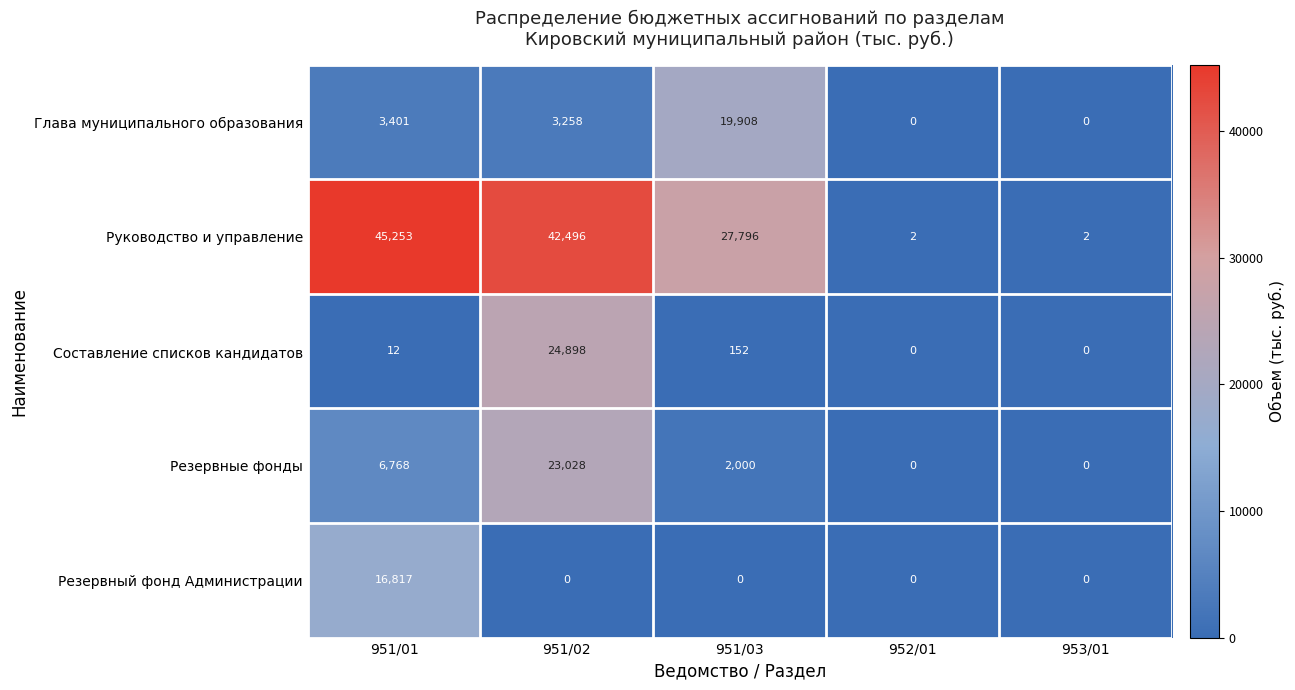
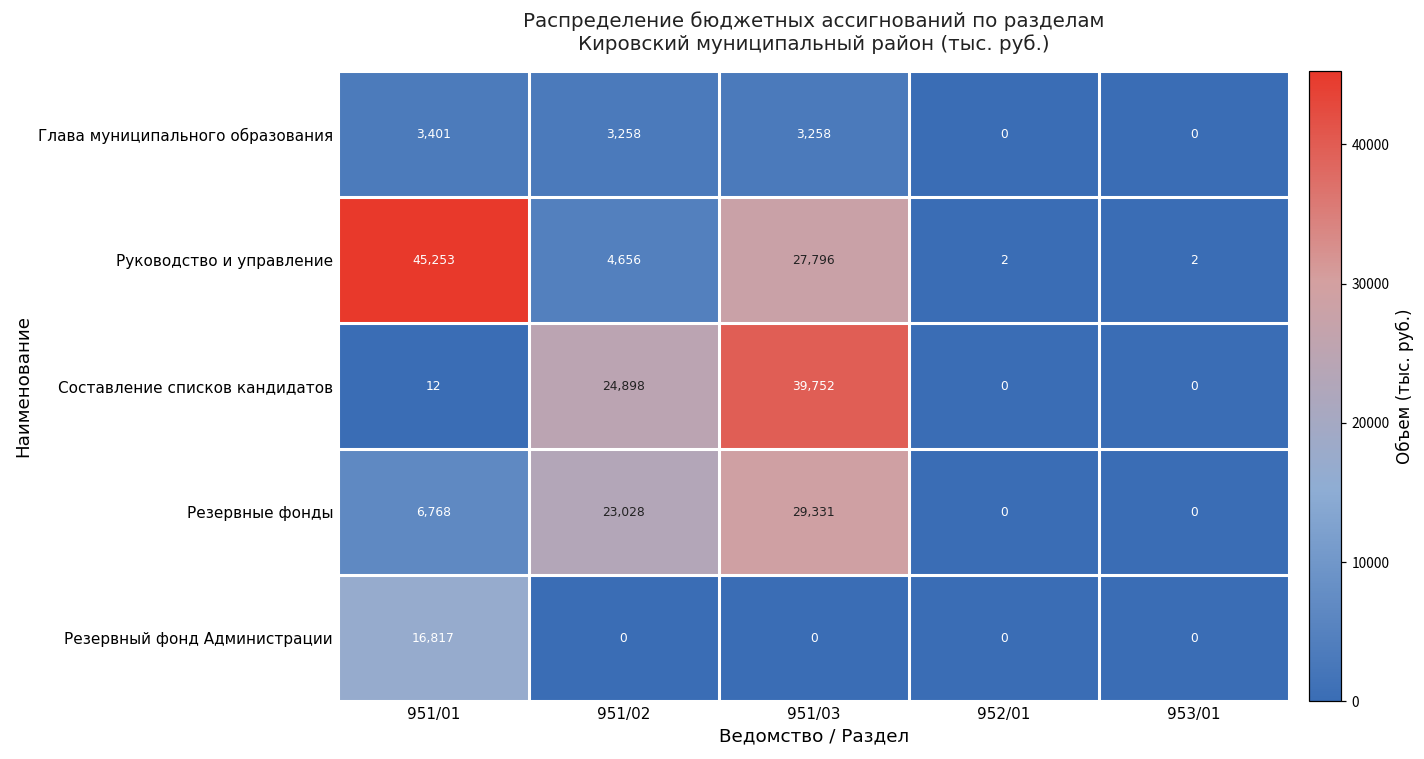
Глава муниципального образования, 951/03: 19,908 -> 3,258
Руководство и управление, 951/02: 42,496 -> 4,656
Составление списков кандидатов, 951/03: 152 -> 39,752
Резервные фонды, 951/03: 2,000 -> 29,331
